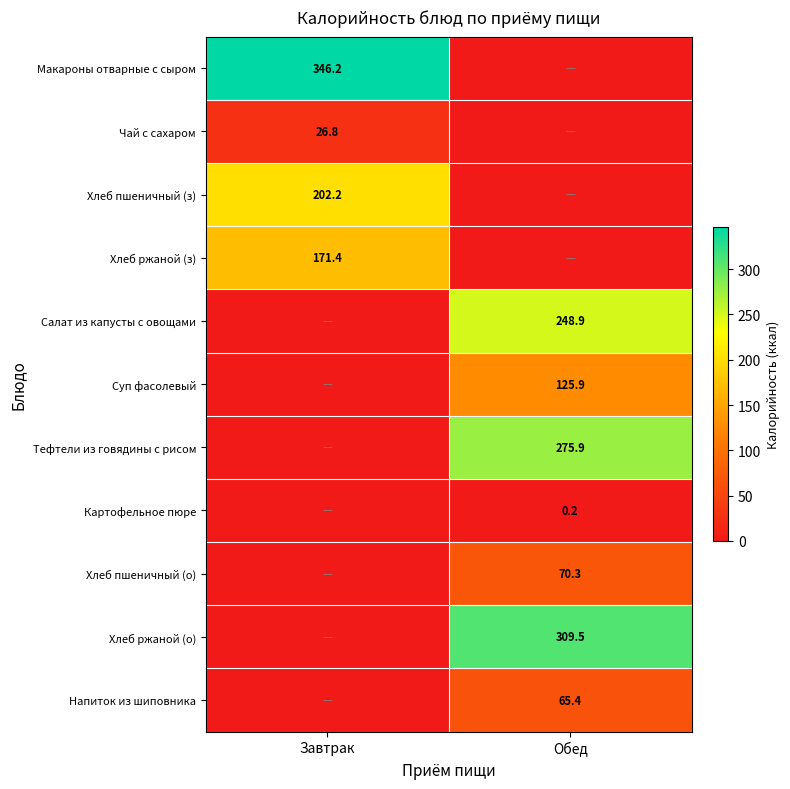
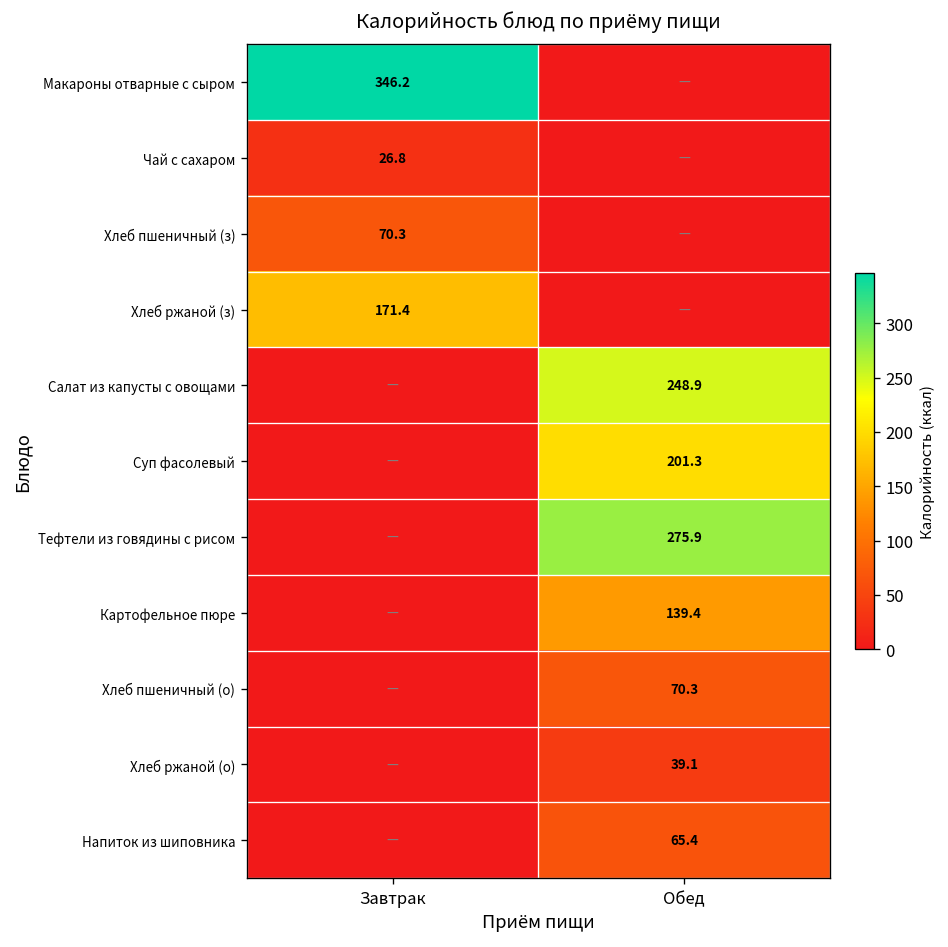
Хлеб пшеничный (з), Завтрак: 202.2 -> 70.3
Суп фасолевый, Обед: 125.9 -> 201.3
Картофельное пюре, Обед: 0.2 -> 139.4
Хлеб ржаной (о), Обед: 309.5 -> 39.1
